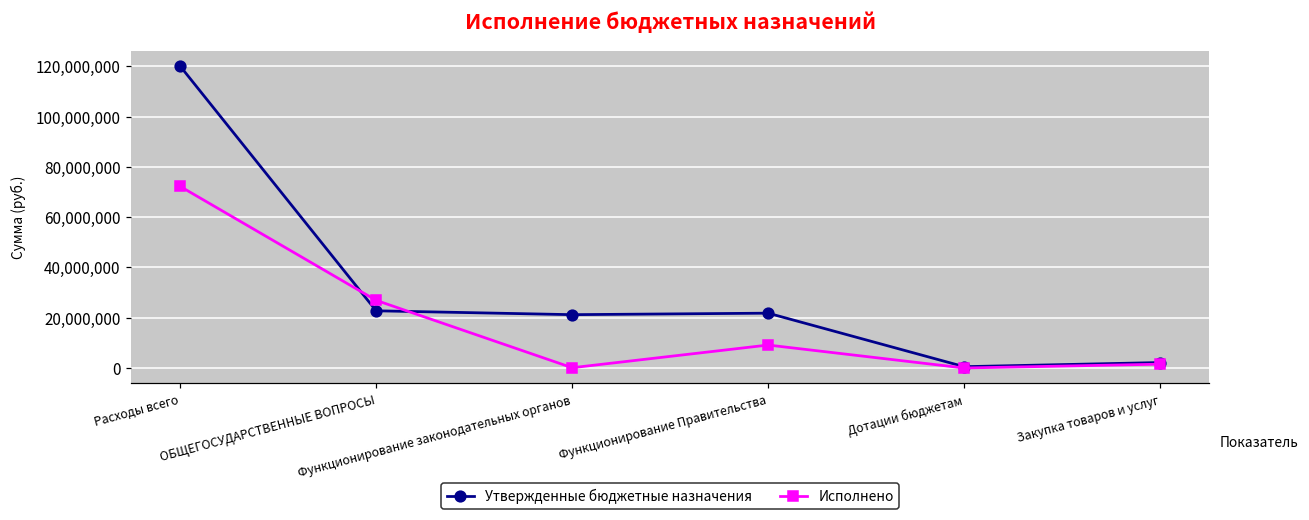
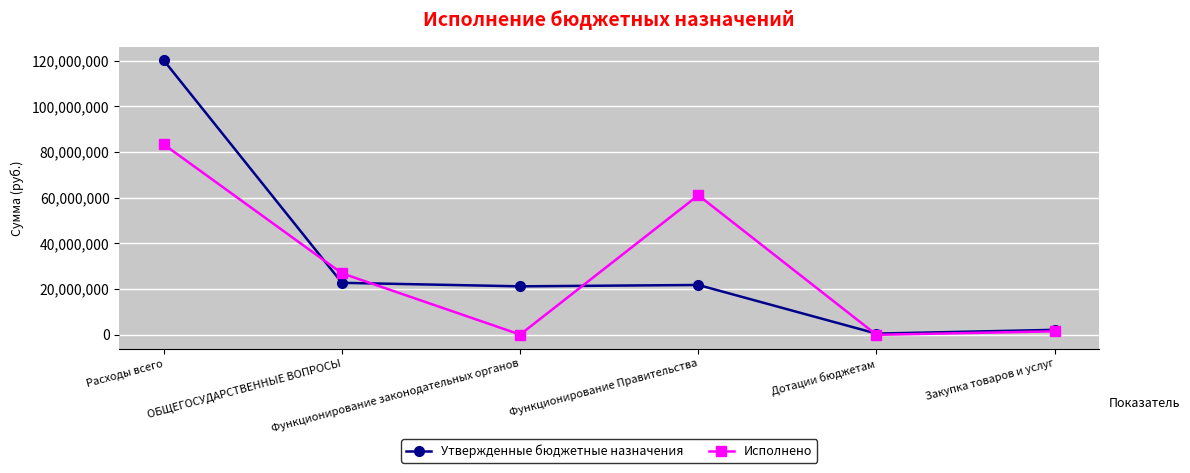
Исполнено, Расходы всего: 72,000,000 -> 83,000,000
Исполнено, Функционирование Правительства: 9,000,000 -> 61,000,000
